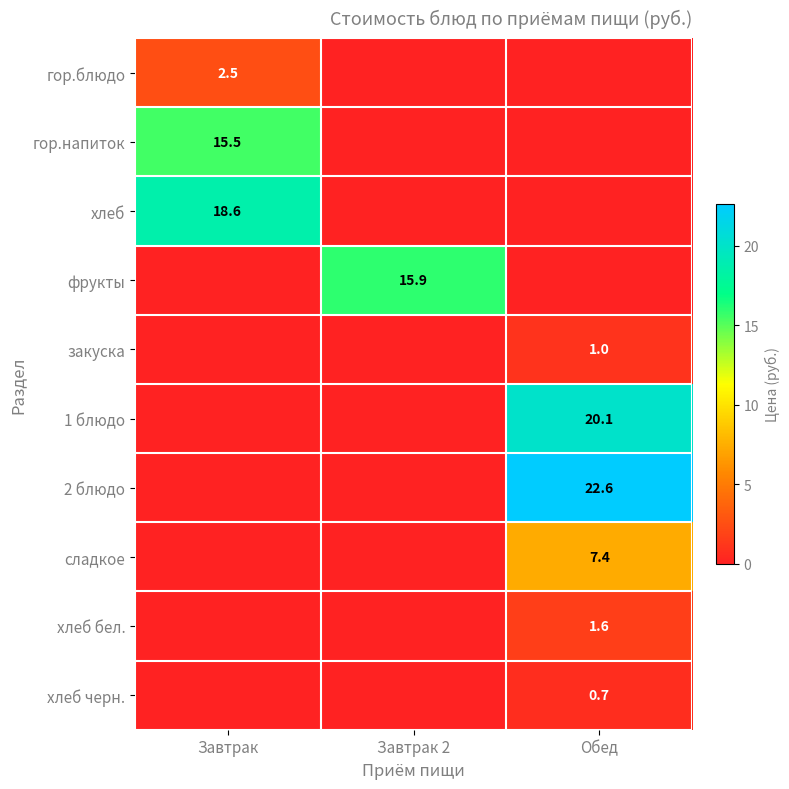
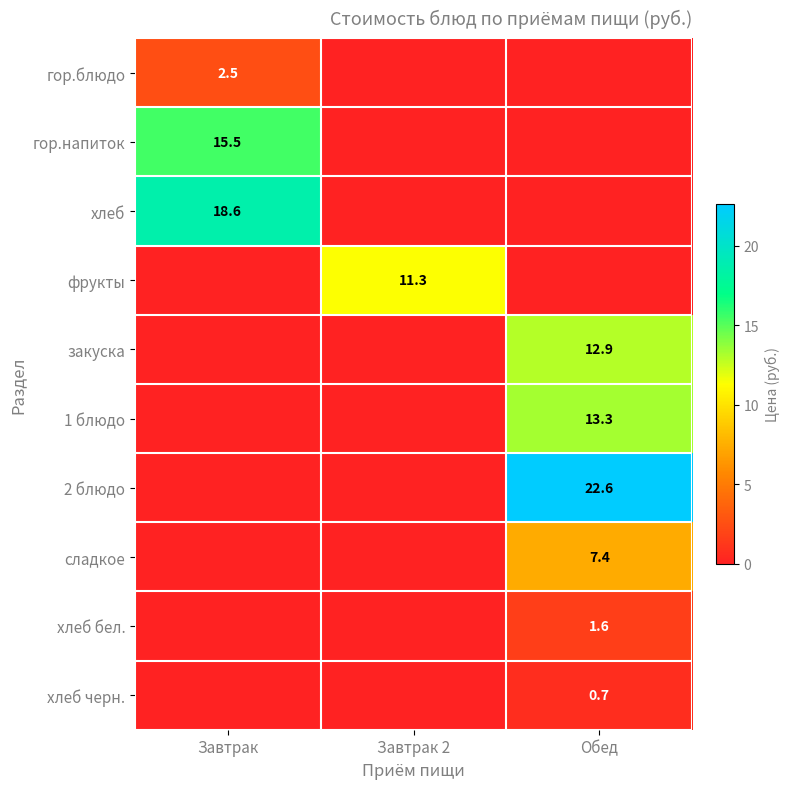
фрукты, Завтрак 2: 15.9 -> 11.3
закуска, Обед: 1.0 -> 12.9
1 блюдо, Обед: 20.1 -> 13.3
